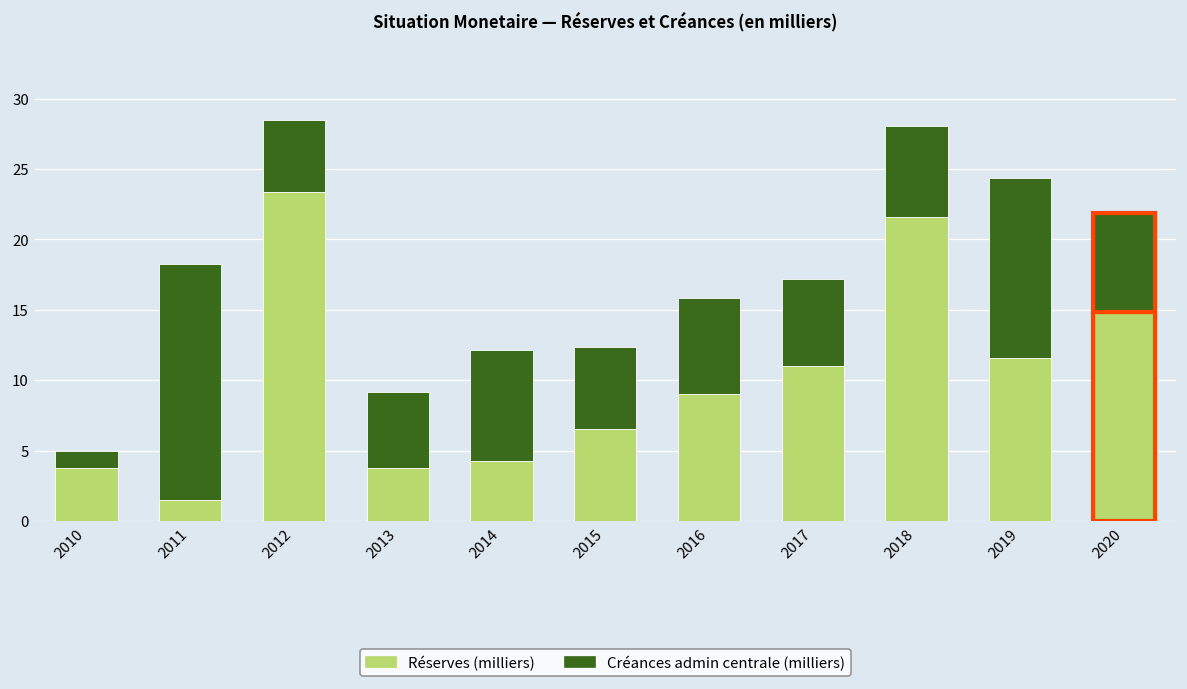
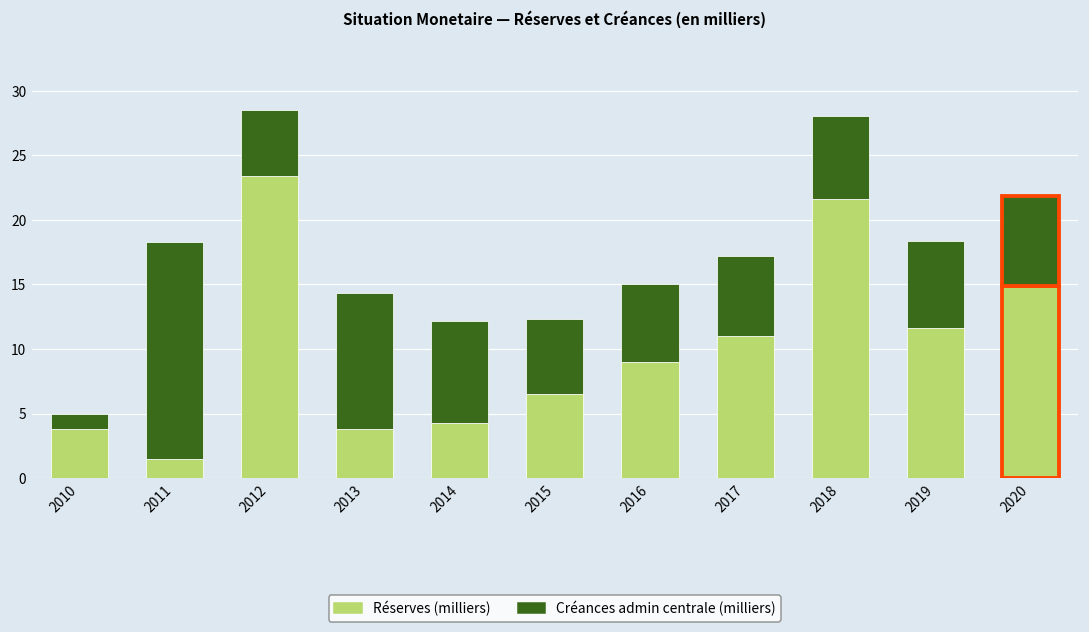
Créances admin centrale (milliers), 2013: 5.4 -> 10.6
Créances admin centrale (milliers), 2016: 6.8 -> 6.0
Créances admin centrale (milliers), 2019: 12.7 -> 6.8
